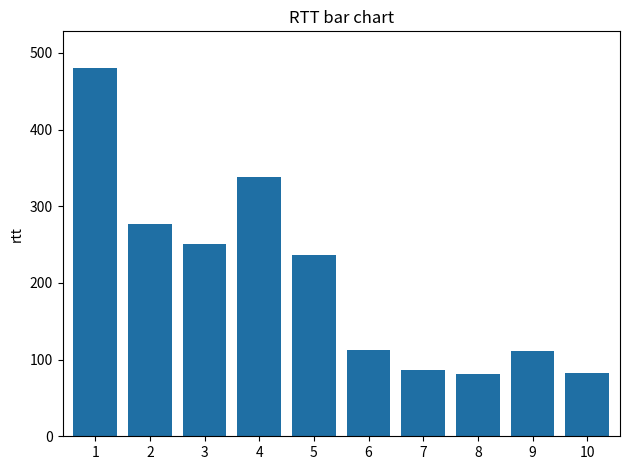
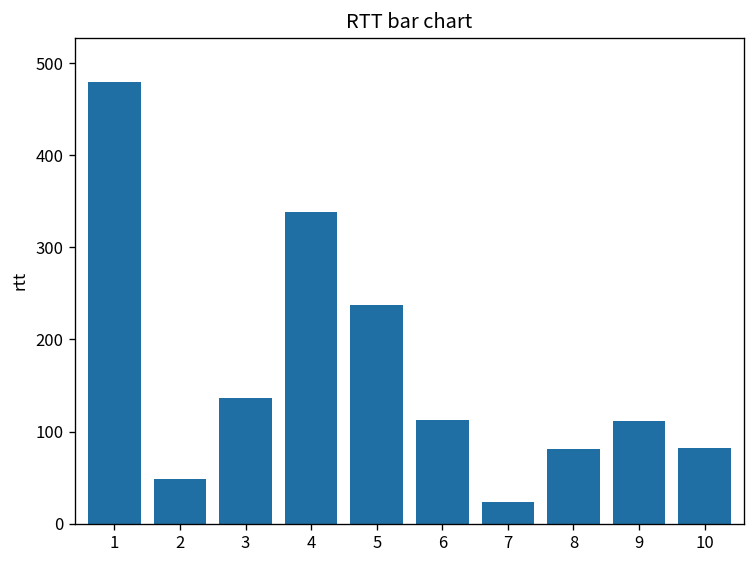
2: 280 -> 50
3: 250 -> 140
7: 90 -> 20
